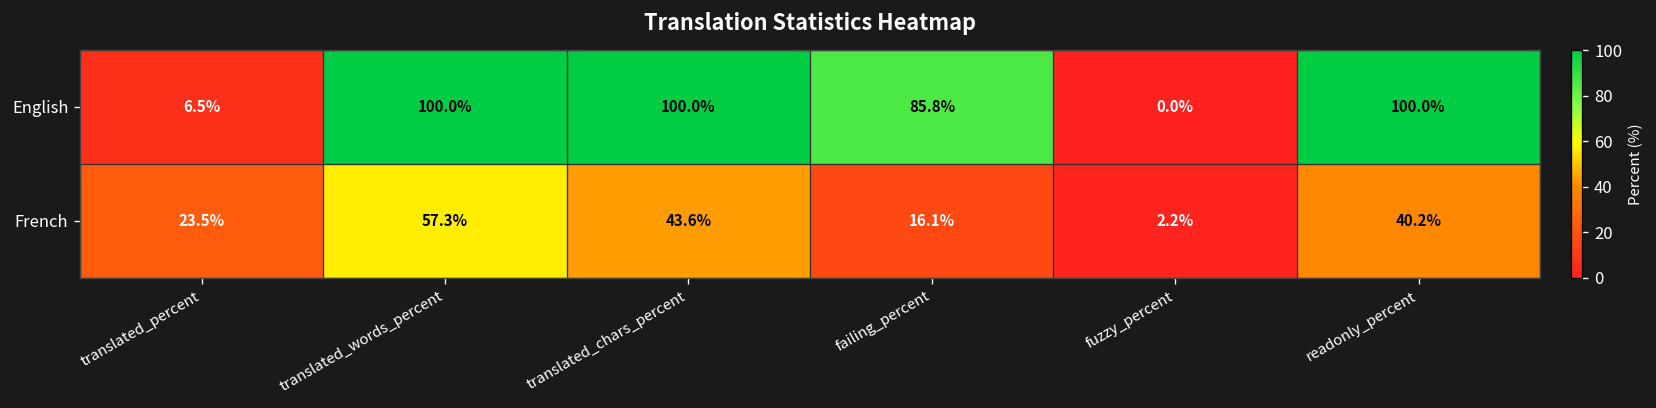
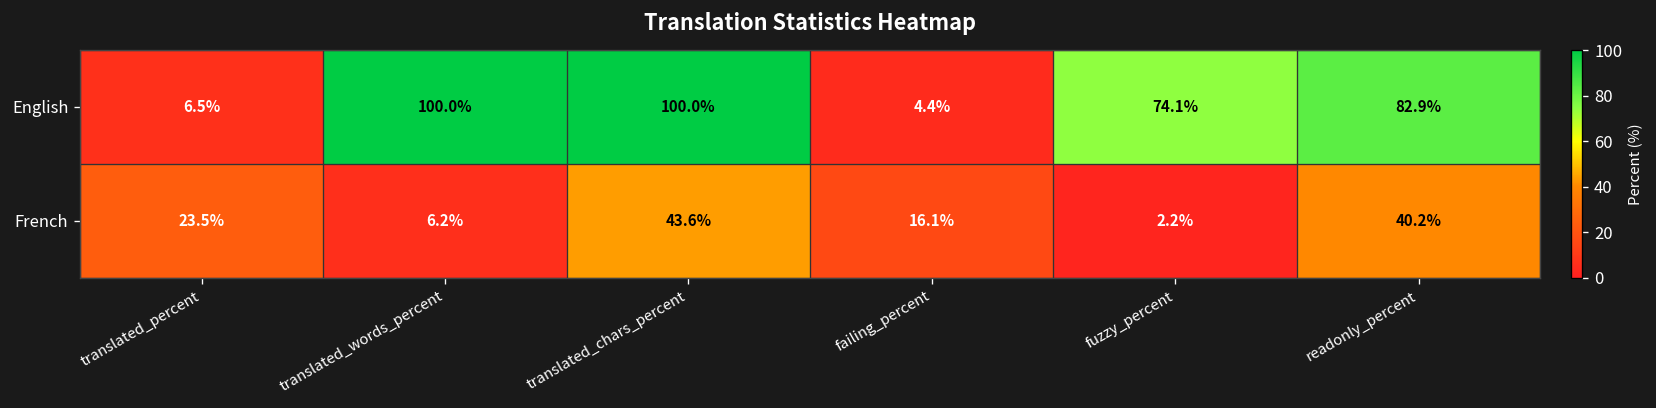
English, failing_percent: 85.8% -> 4.4%
English, fuzzy_percent: 0.0% -> 74.1%
English, readonly_percent: 100.0% -> 82.9%
French, translated_words_percent: 57.3% -> 6.2%
